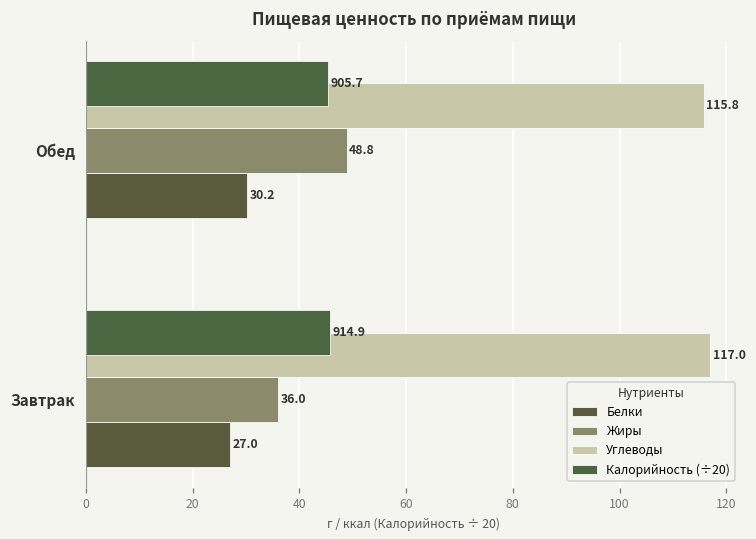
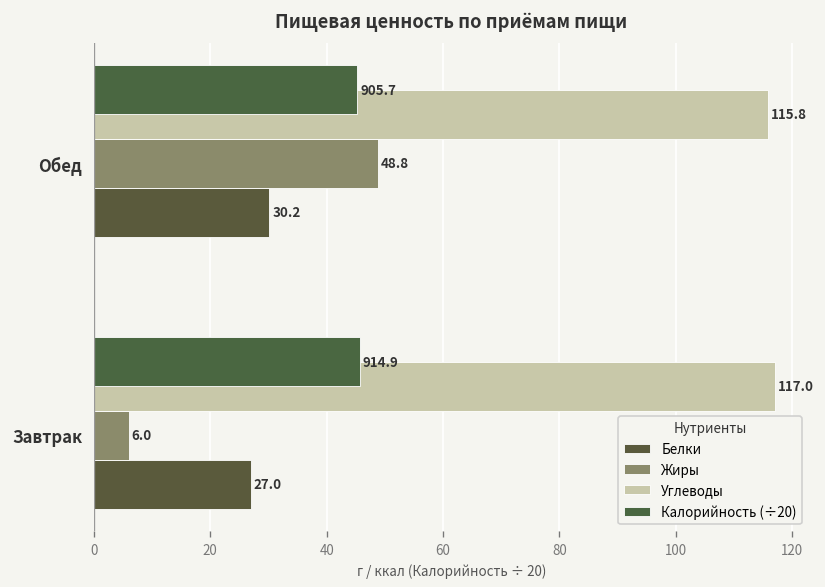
Жиры, Завтрак: 36.0 -> 6.0
